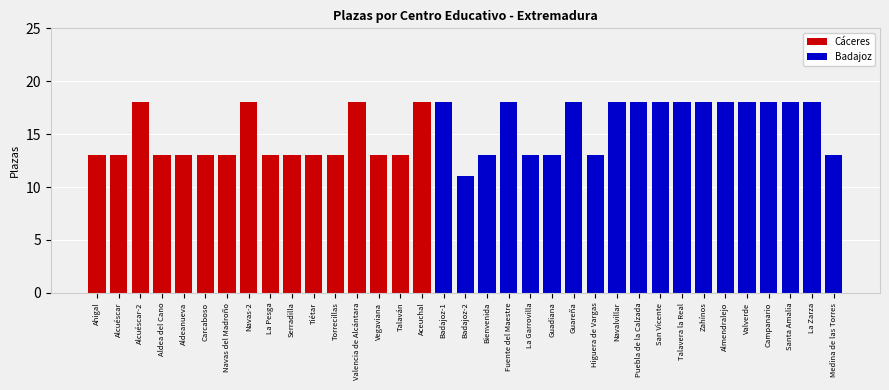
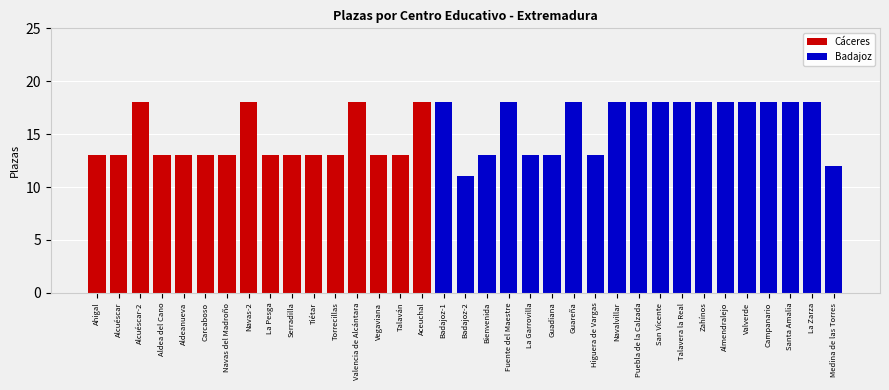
Badajoz, Medina de las Torres: 13 -> 12
